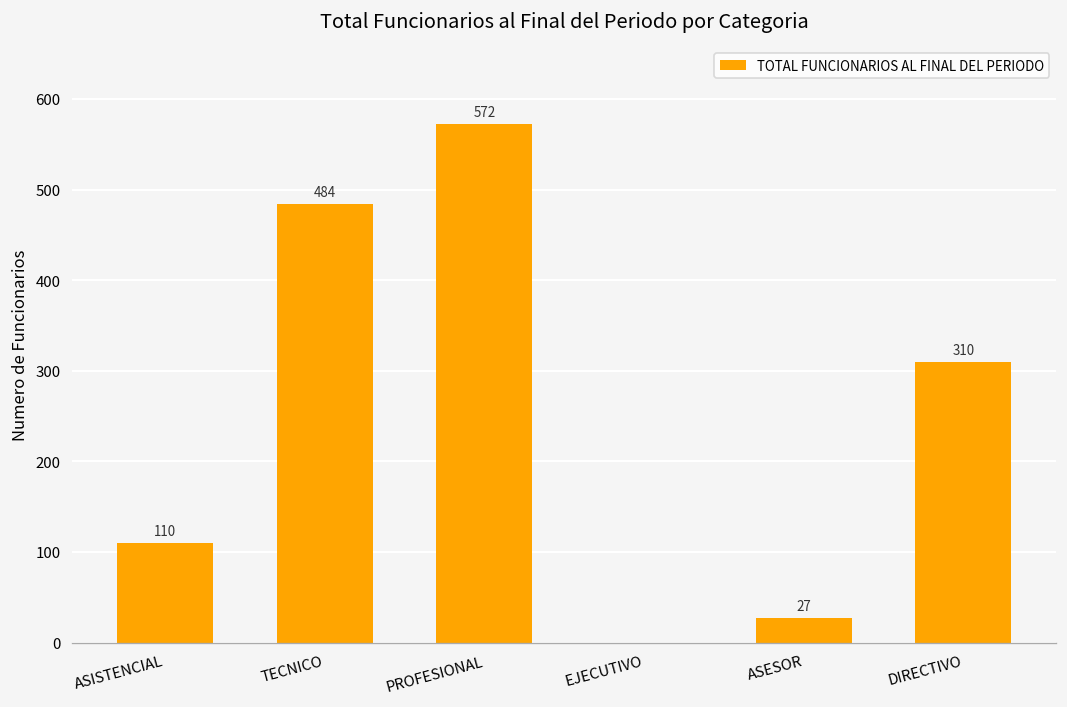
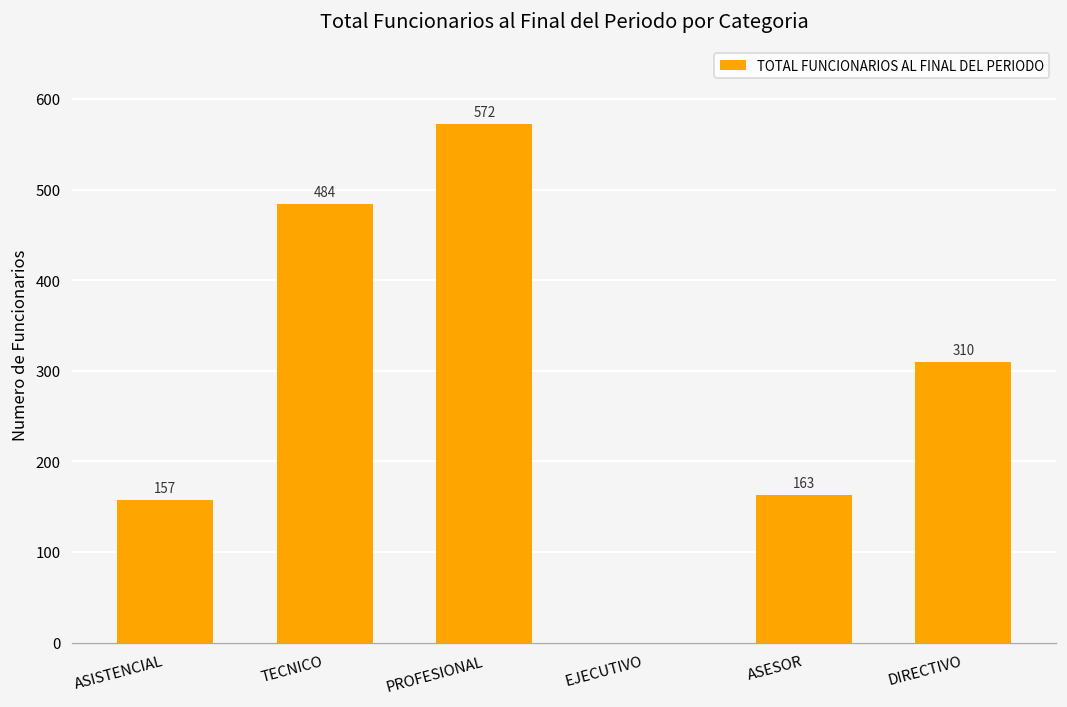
ASISTENCIAL: 110 -> 157
ASESOR: 27 -> 163
